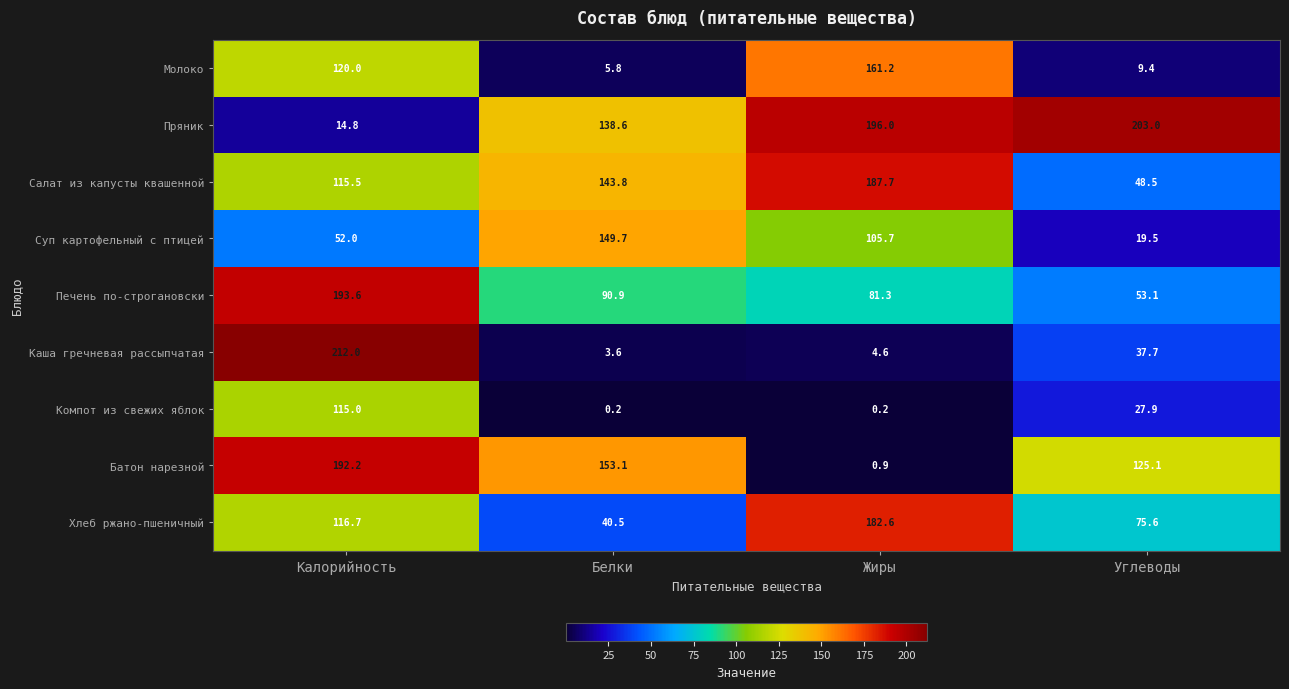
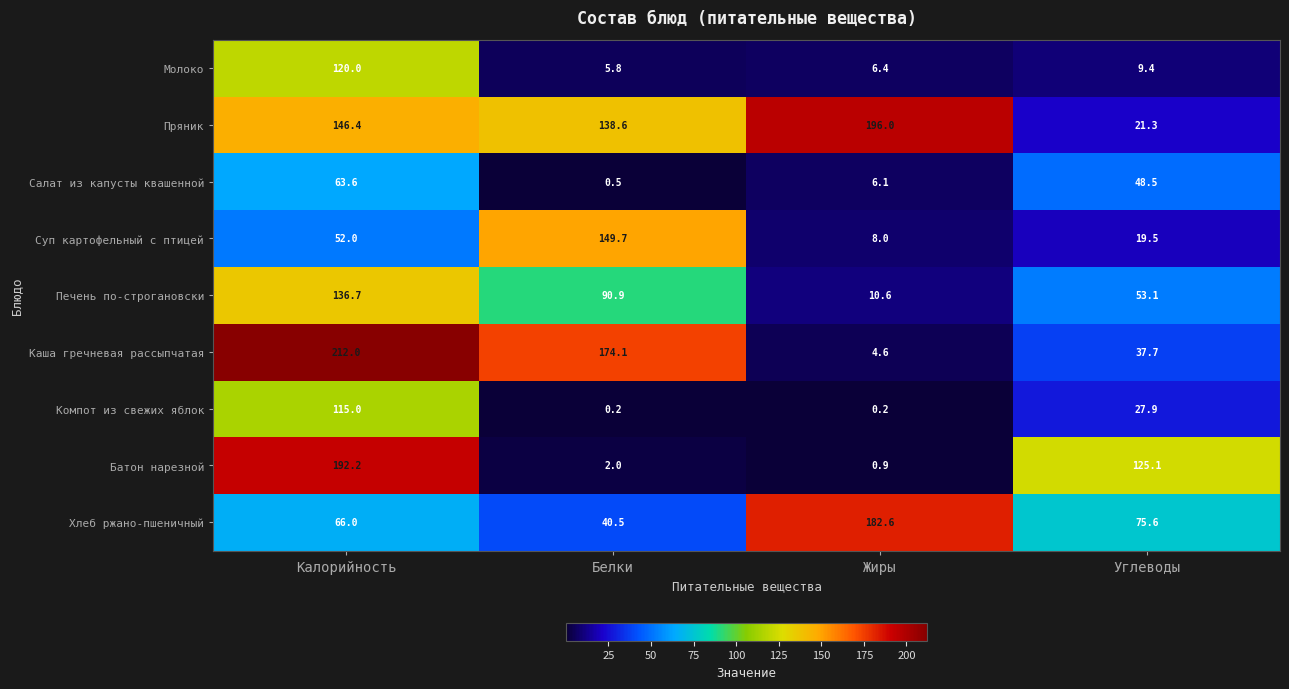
Молоко, Жиры: 161.2 -> 6.4
Пряник, Калорийность: 14.8 -> 146.4
Пряник, Углеводы: 203.0 -> 21.3
Салат из капусты квашенной, Калорийность: 115.5 -> 63.6
Салат из капусты квашенной, Белки: 143.8 -> 0.5
Салат из капусты квашенной, Жиры: 187.7 -> 6.1
Суп картофельный с птицей, Жиры: 105.7 -> 8.0
Печень по-строгановски, Калорийность: 193.6 -> 136.7
Печень по-строгановски, Жиры: 81.3 -> 10.6
Каша гречневая рассыпчатая, Белки: 3.6 -> 174.1
Батон нарезной, Белки: 153.1 -> 2.0
Хлеб ржано-пшеничный, Калорийность: 116.7 -> 66.0
